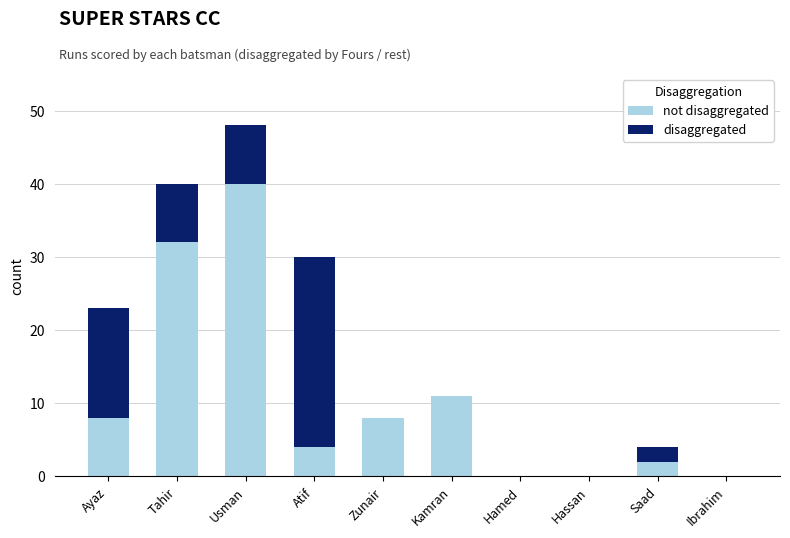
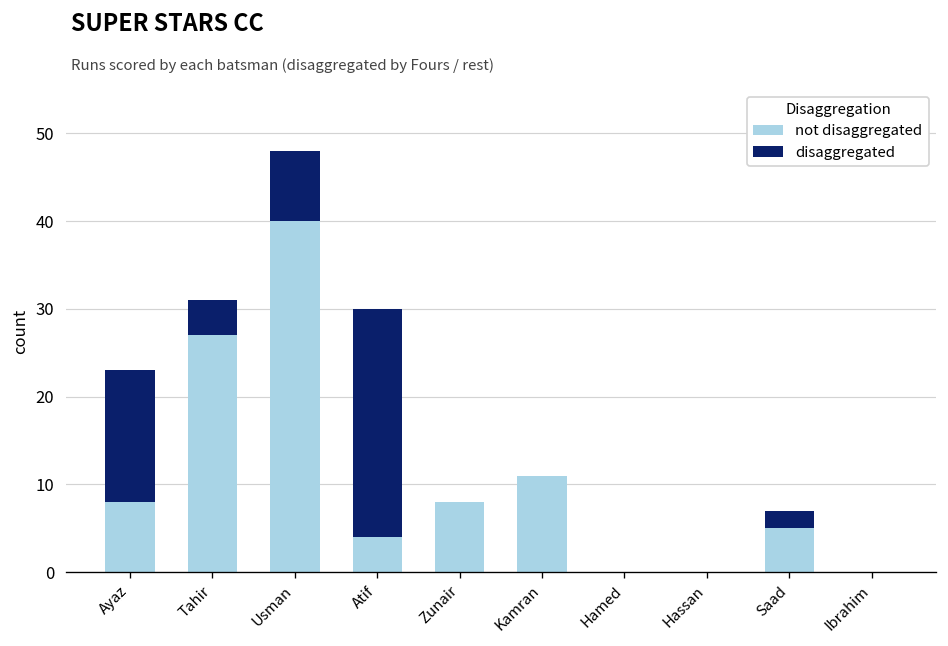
not disaggregated, Tahir: 32 -> 27
disaggregated, Tahir: 8 -> 4
not disaggregated, Saad: 2 -> 5
